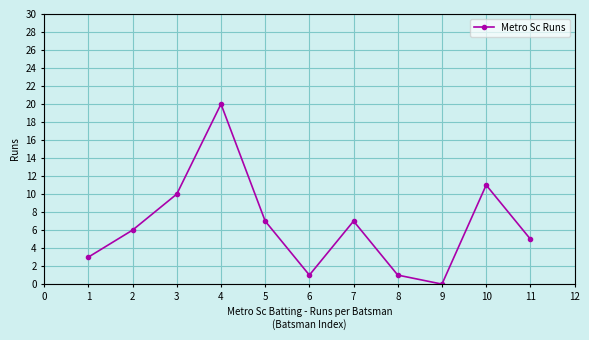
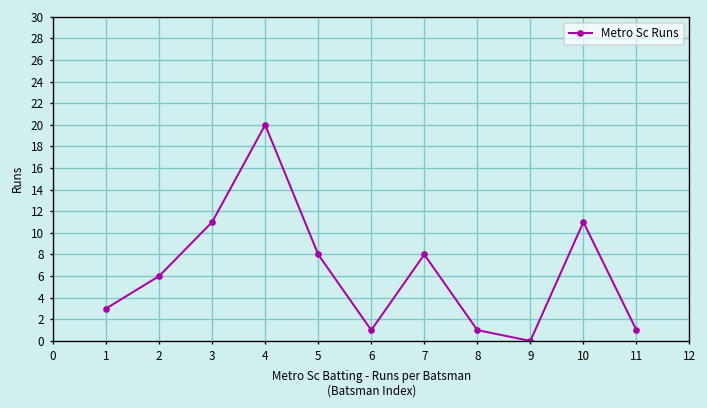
3: 10 -> 11
5: 7 -> 8
7: 7 -> 8
11: 5 -> 1
